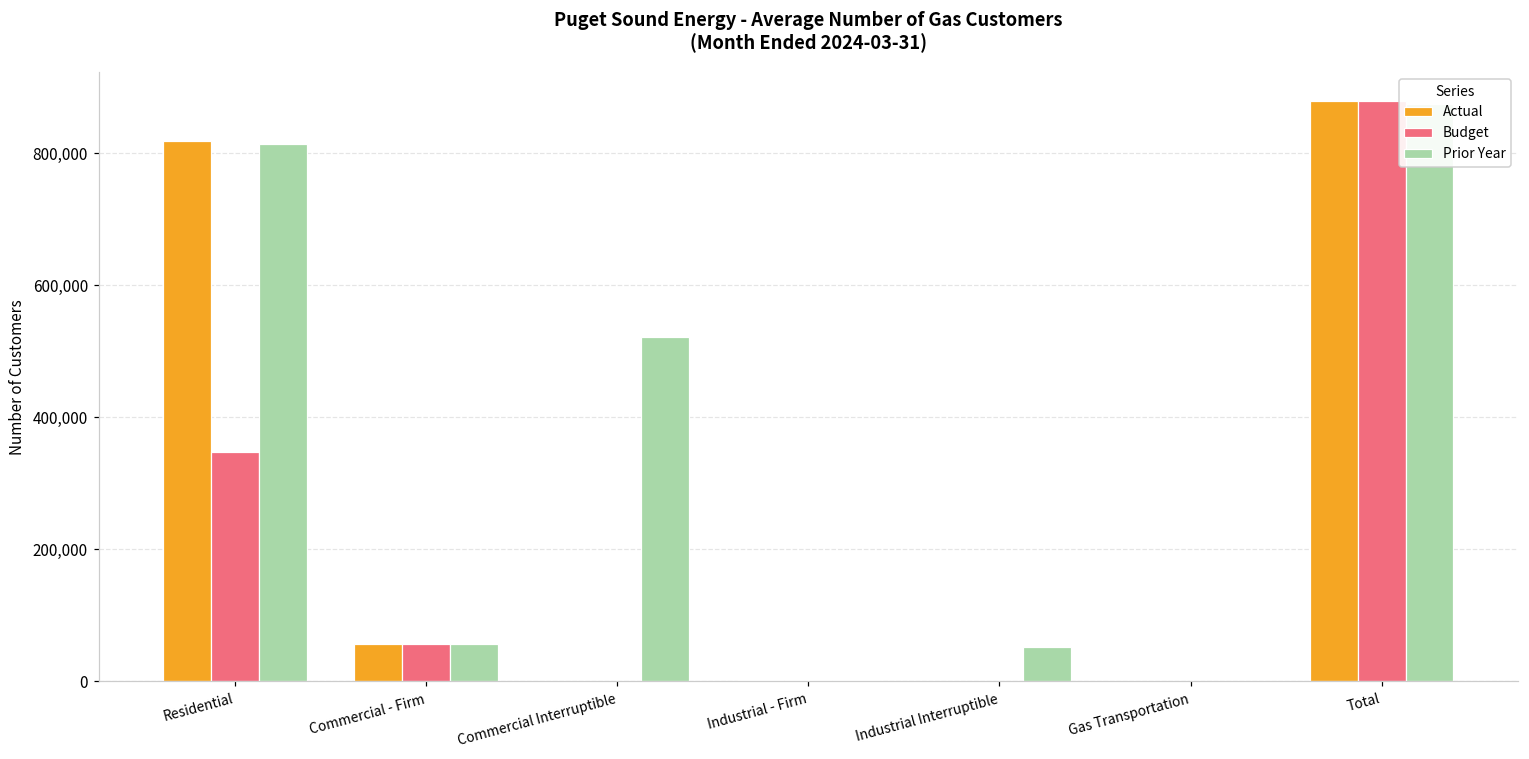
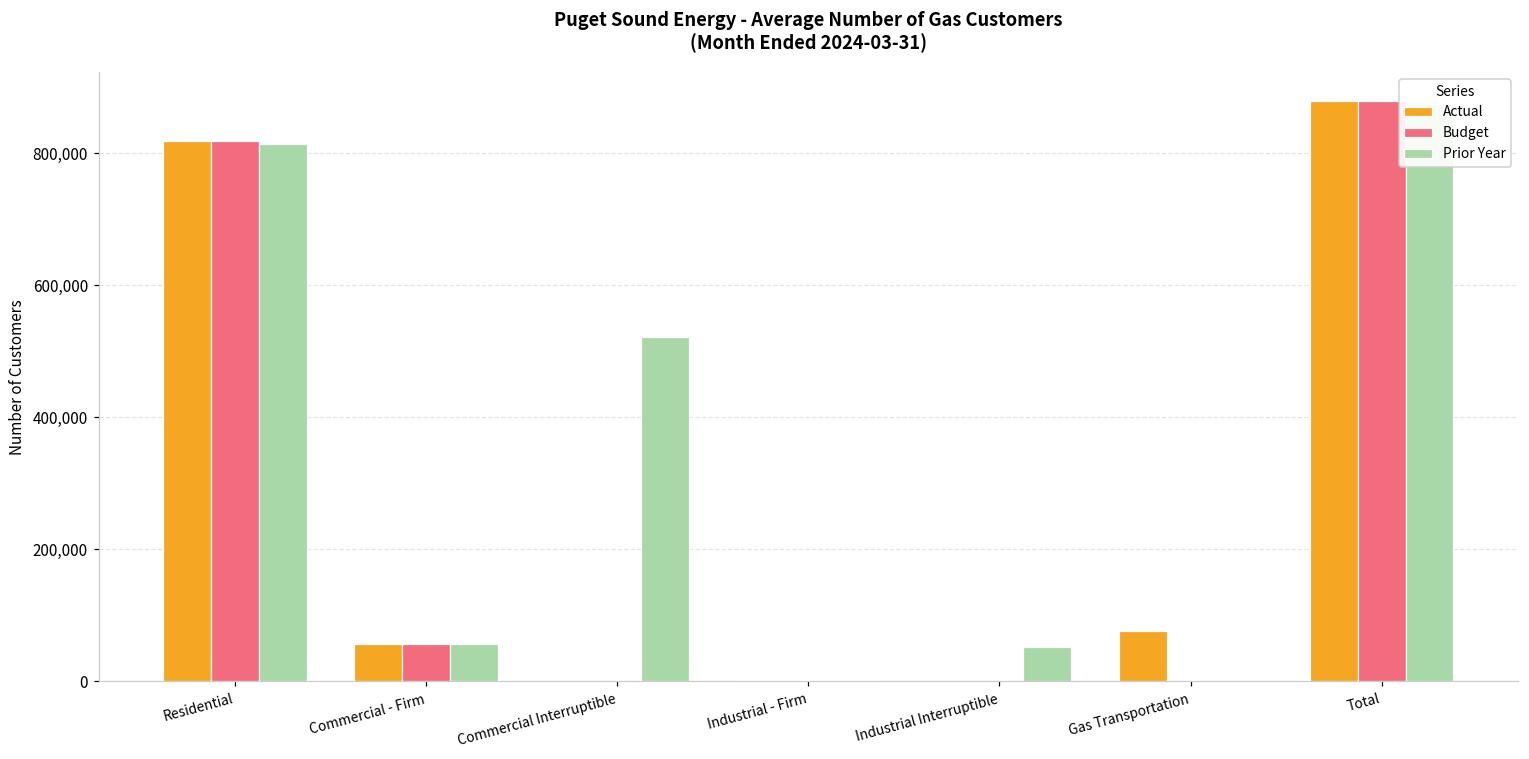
Budget, Residential: 350,000 -> 820,000
Actual, Gas Transportation: 0 -> 80,000
